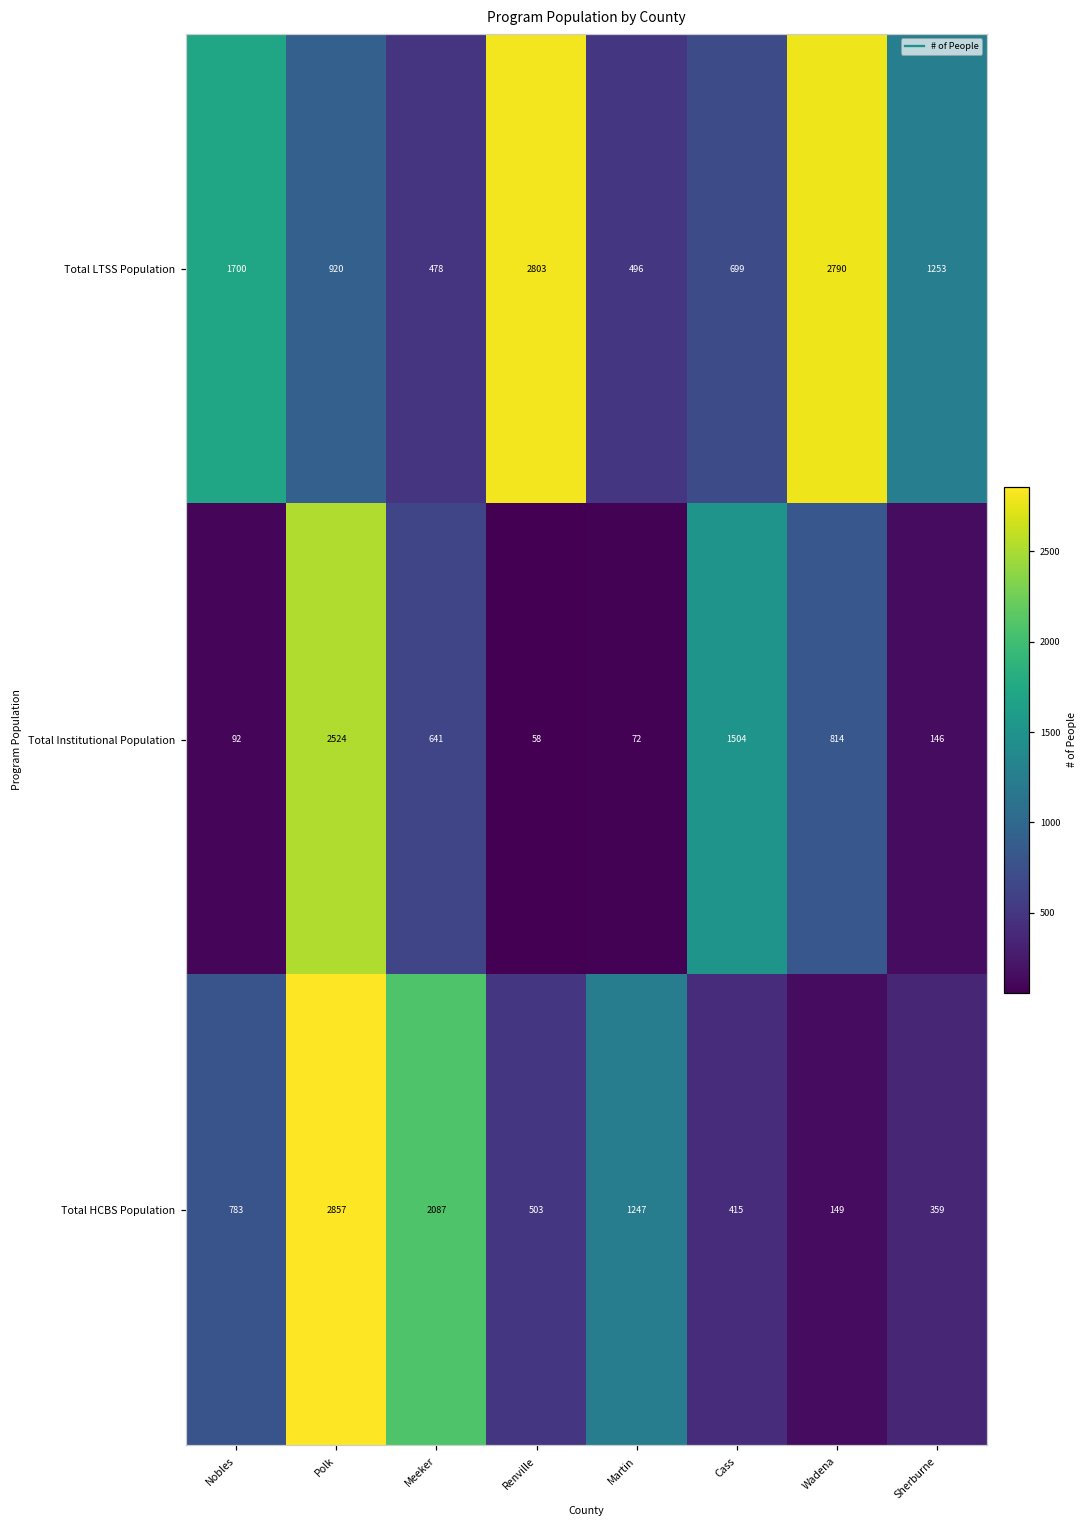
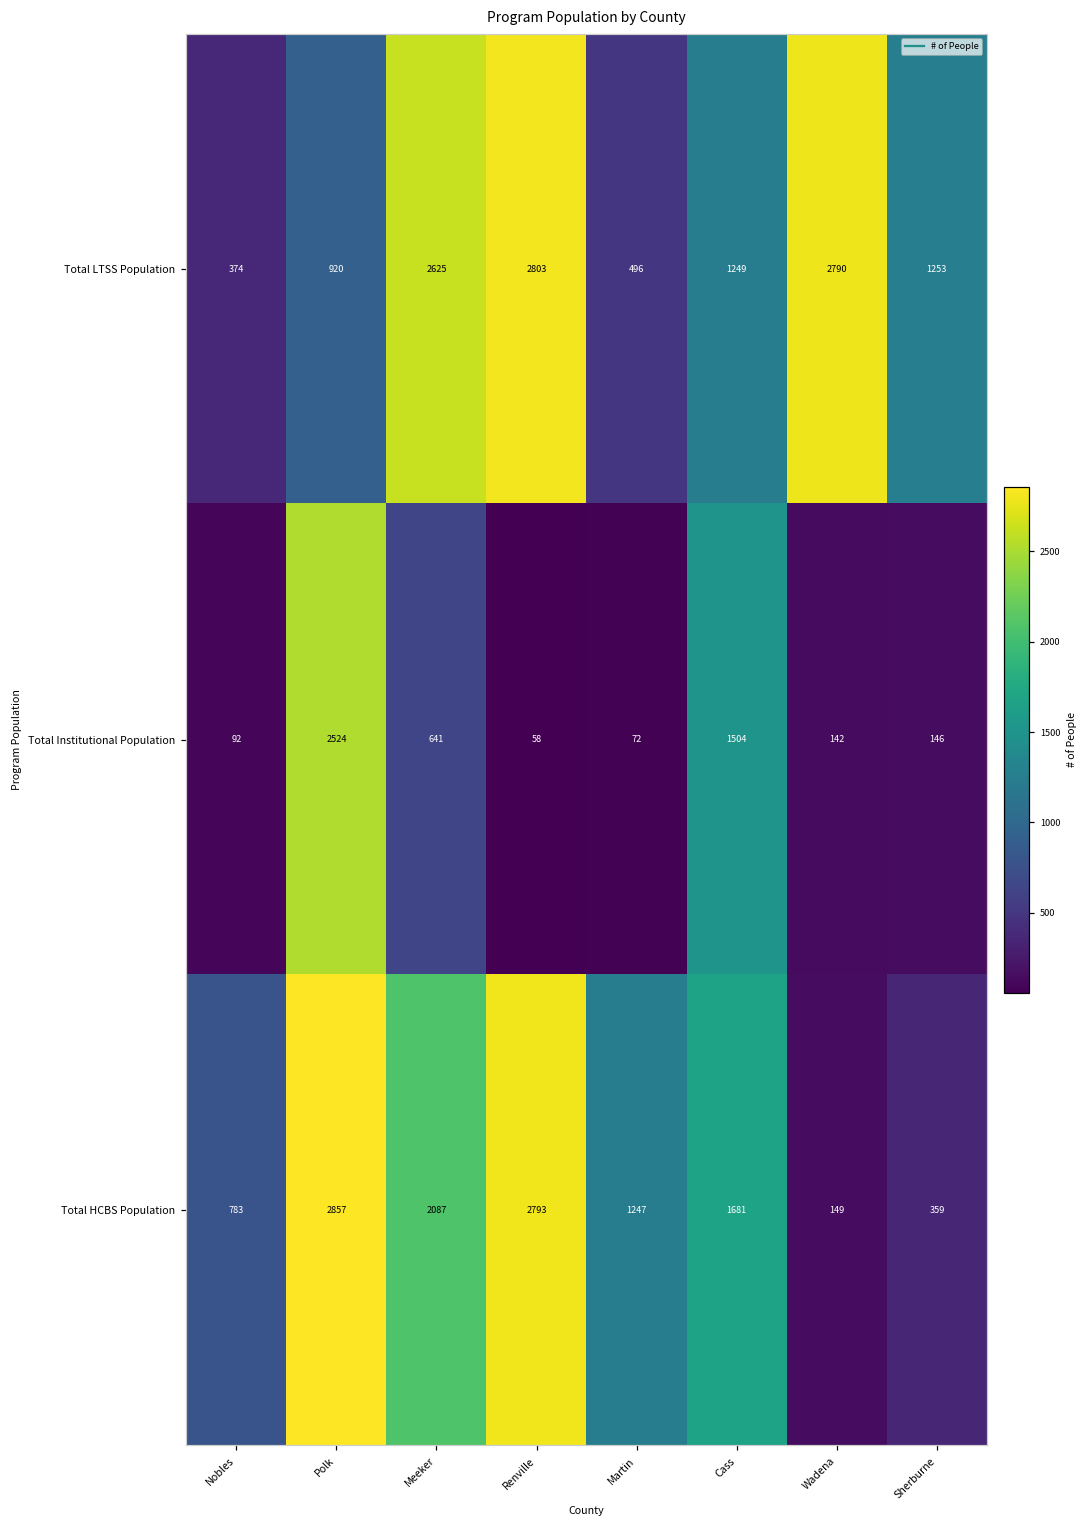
Total LTSS Population, Nobles: 1700 -> 374
Total LTSS Population, Meeker: 478 -> 2625
Total LTSS Population, Cass: 699 -> 1249
Total Institutional Population, Wadena: 814 -> 142
Total HCBS Population, Renville: 503 -> 2793
Total HCBS Population, Cass: 415 -> 1681
